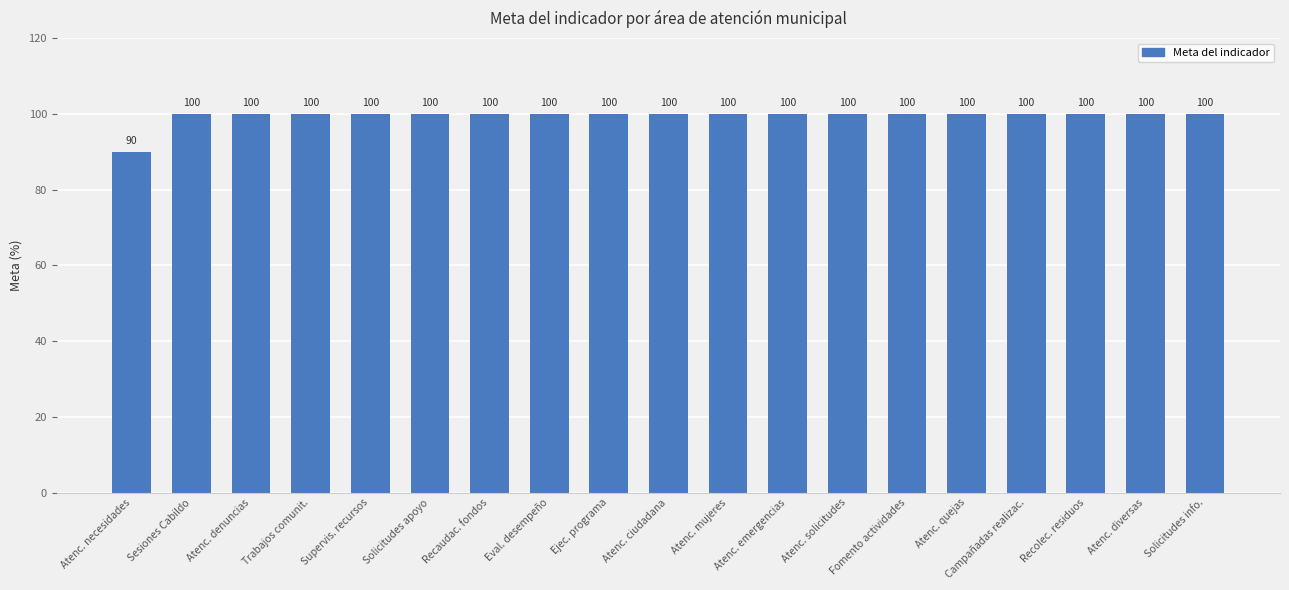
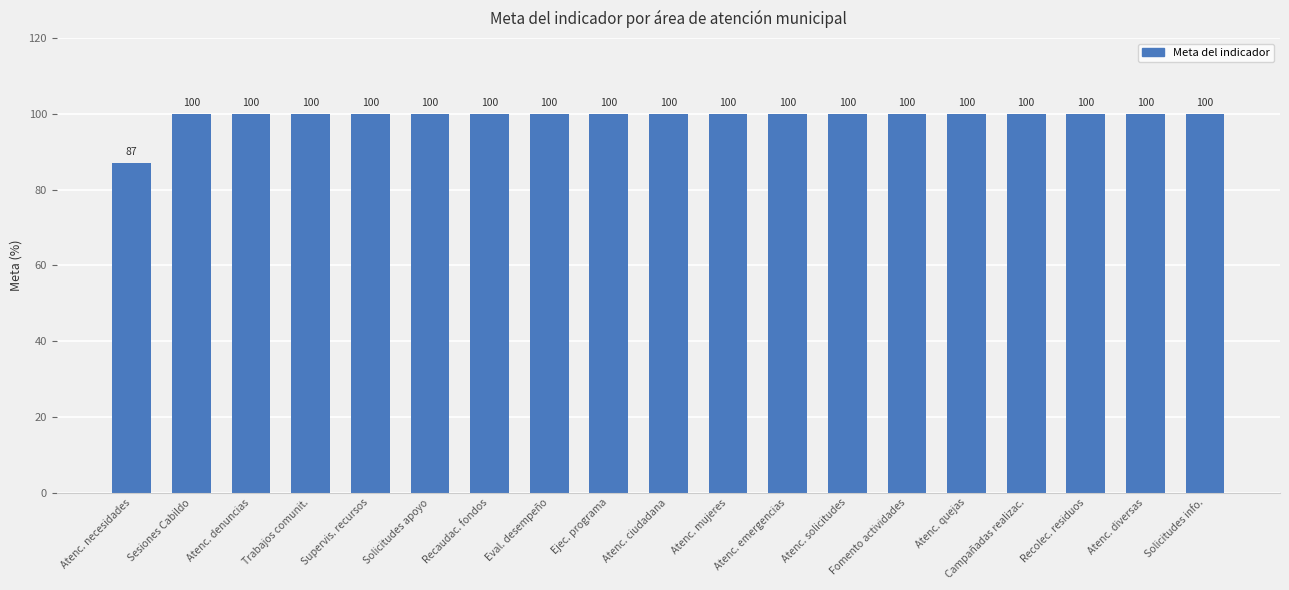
Atenc. necesidades: 90 -> 87
